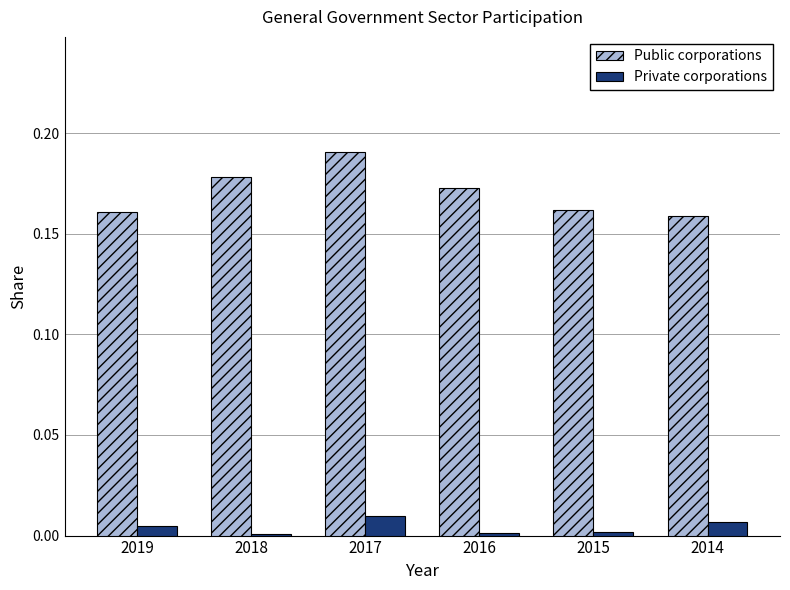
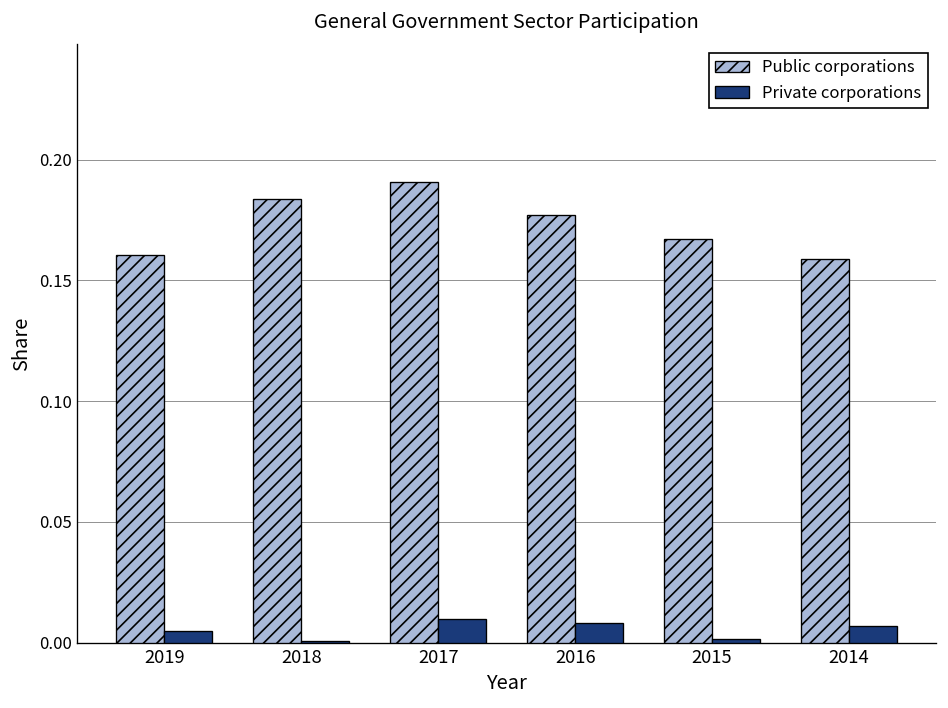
Public corporations, 2018: 0.178 -> 0.184
Public corporations, 2016: 0.173 -> 0.177
Private corporations, 2016: 0.001 -> 0.008
Public corporations, 2015: 0.162 -> 0.167
